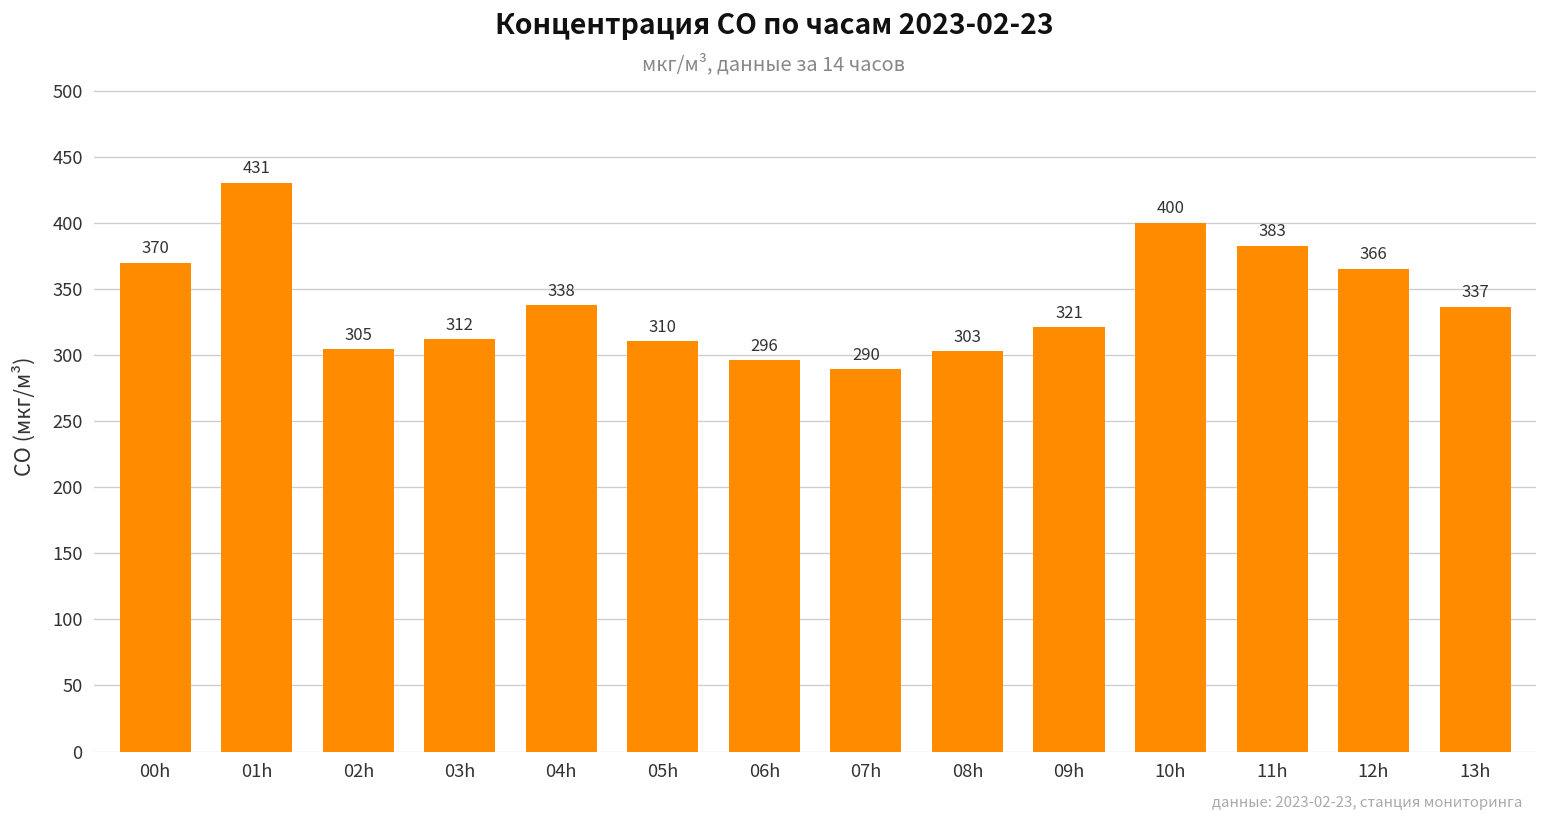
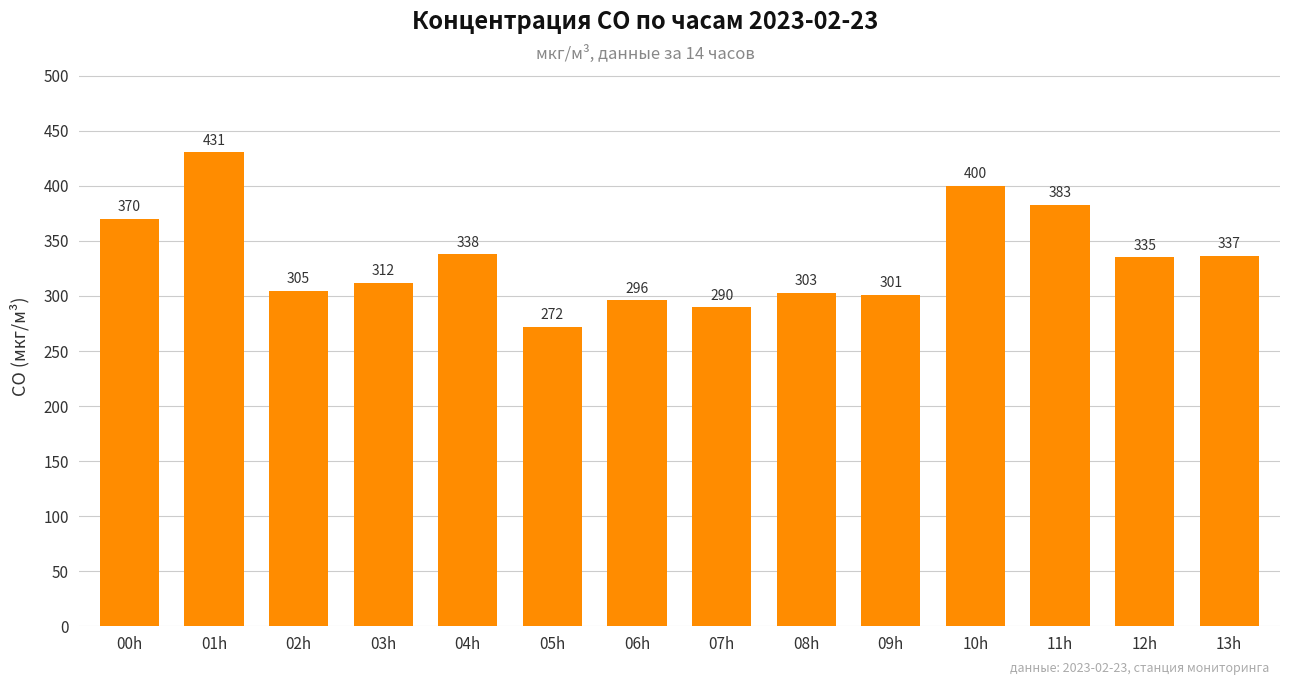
05h: 310 -> 272
09h: 321 -> 301
12h: 366 -> 335
